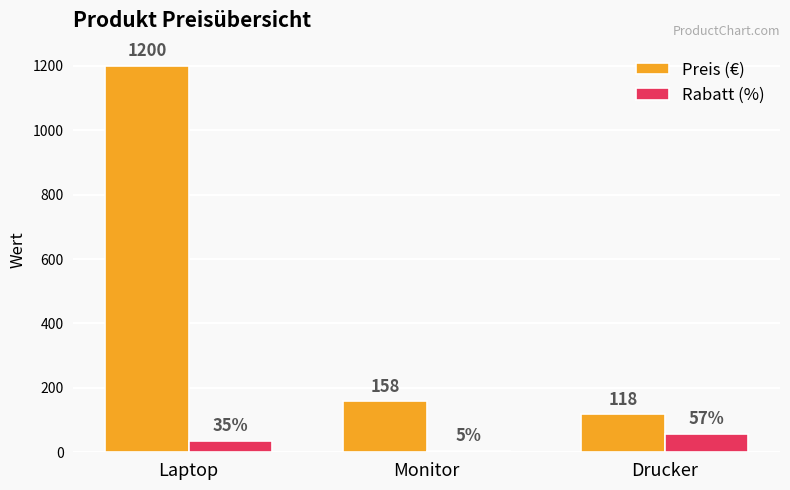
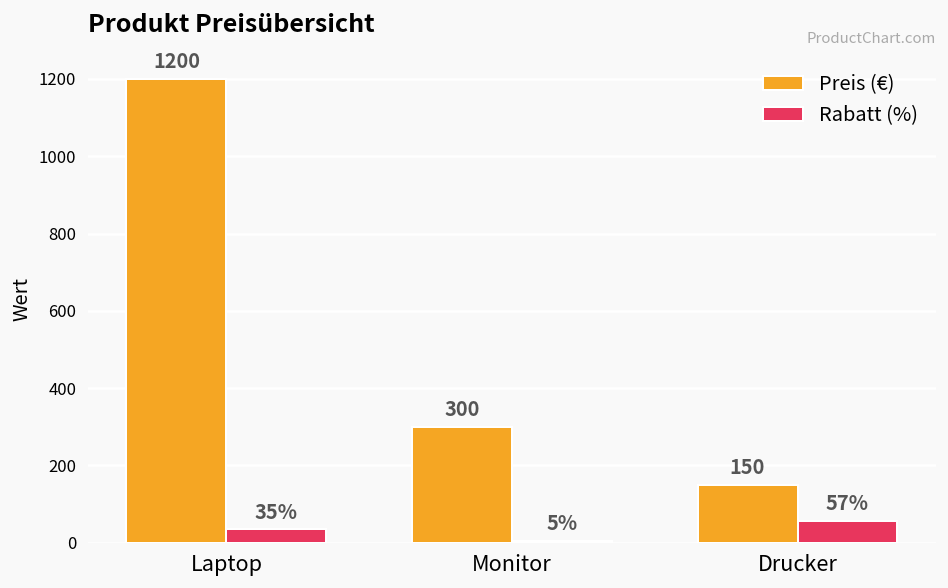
Preis (€), Monitor: 158 -> 300
Preis (€), Drucker: 118 -> 150
